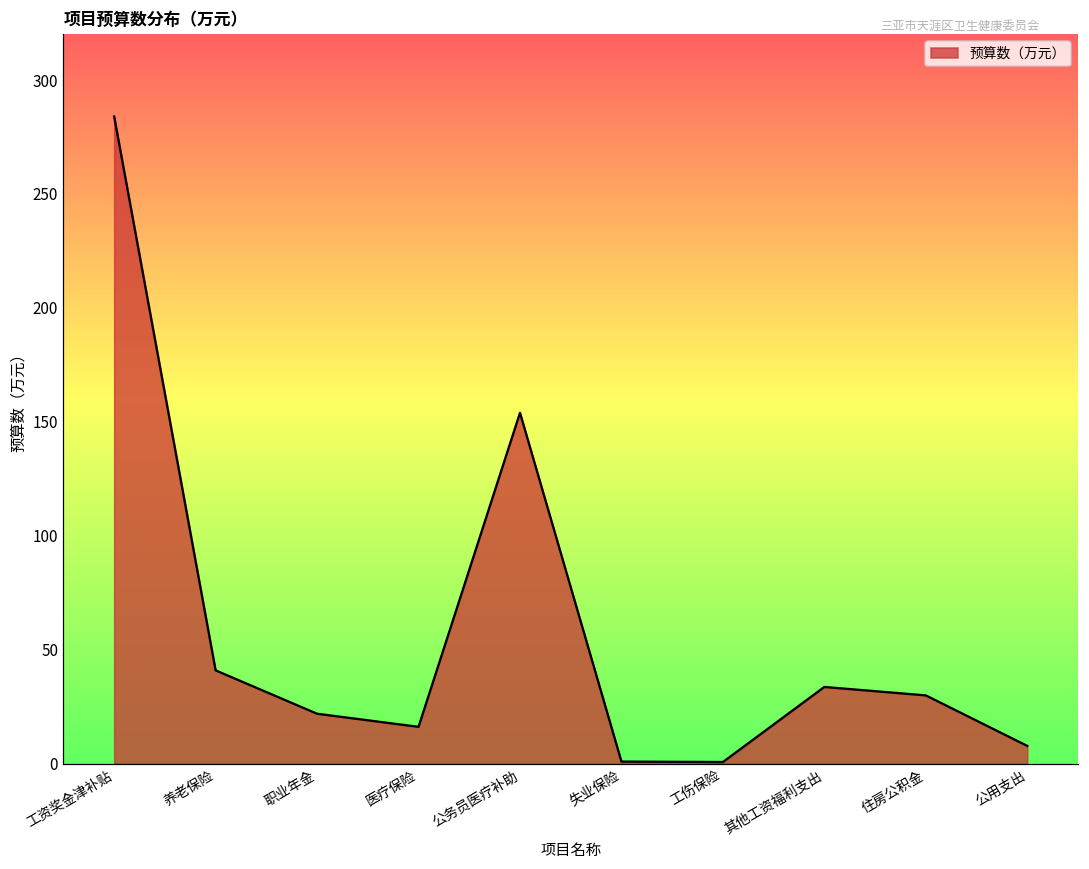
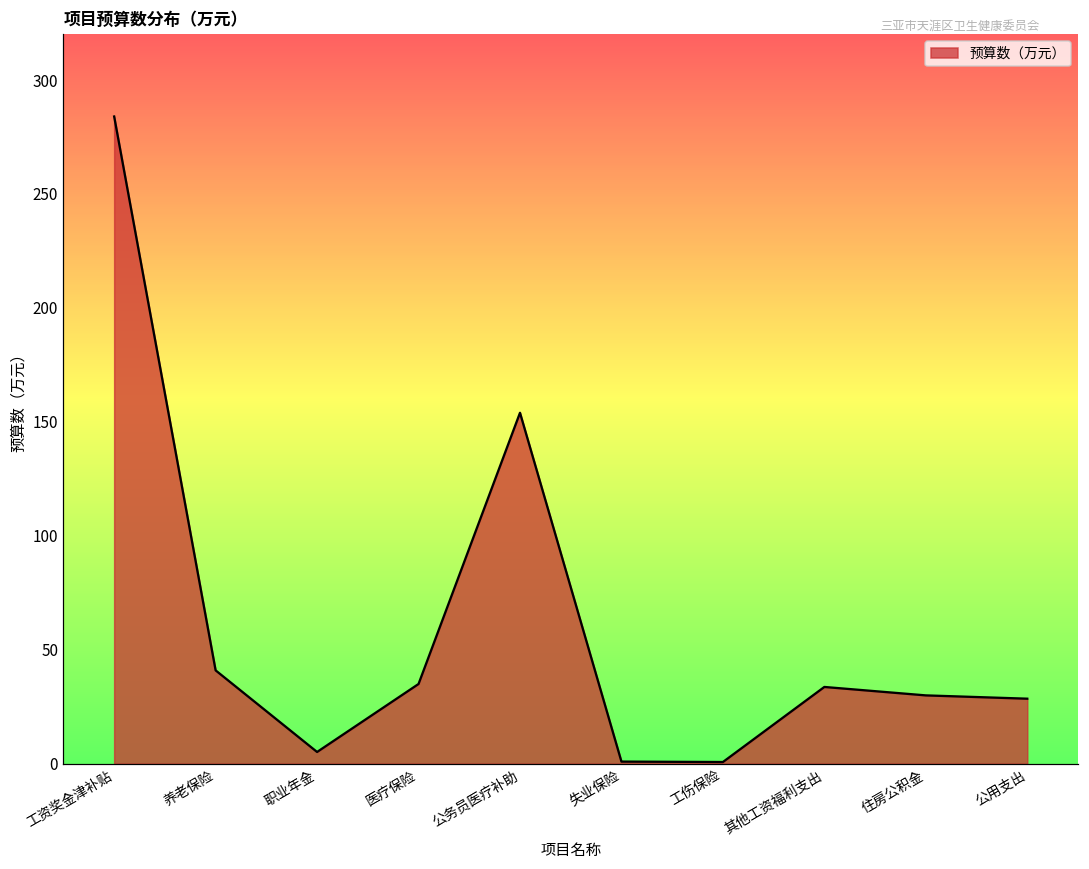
职业年金: 22 -> 5
医疗保险: 16 -> 35
公用支出: 8 -> 29
